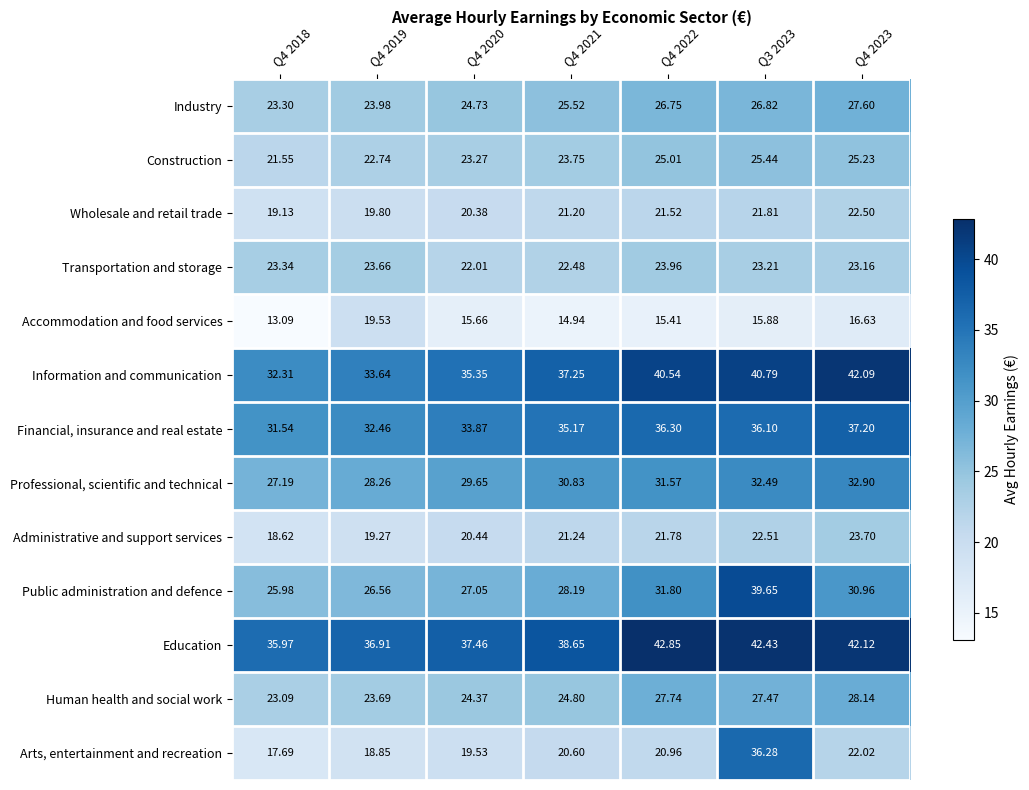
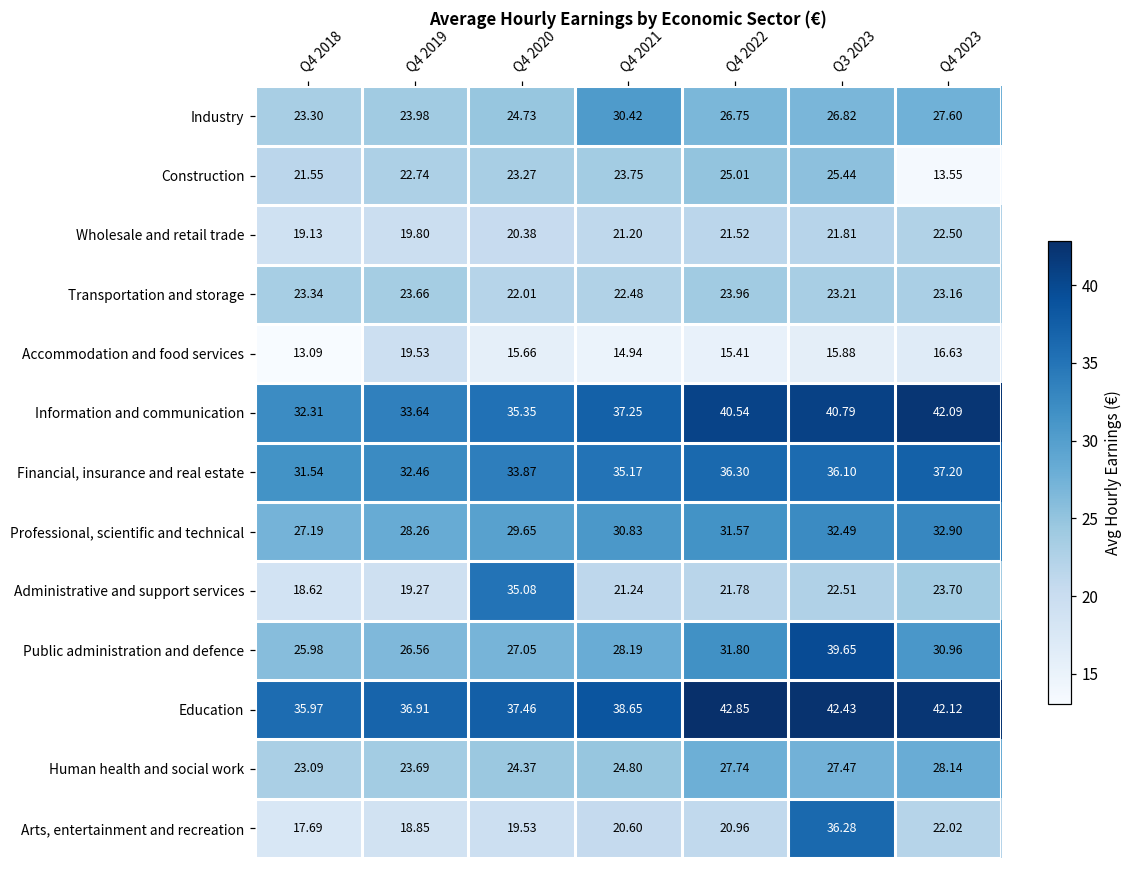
Industry, Q4 2021: 25.52 -> 30.42
Construction, Q4 2023: 25.23 -> 13.55
Administrative and support services, Q4 2020: 20.44 -> 35.08
